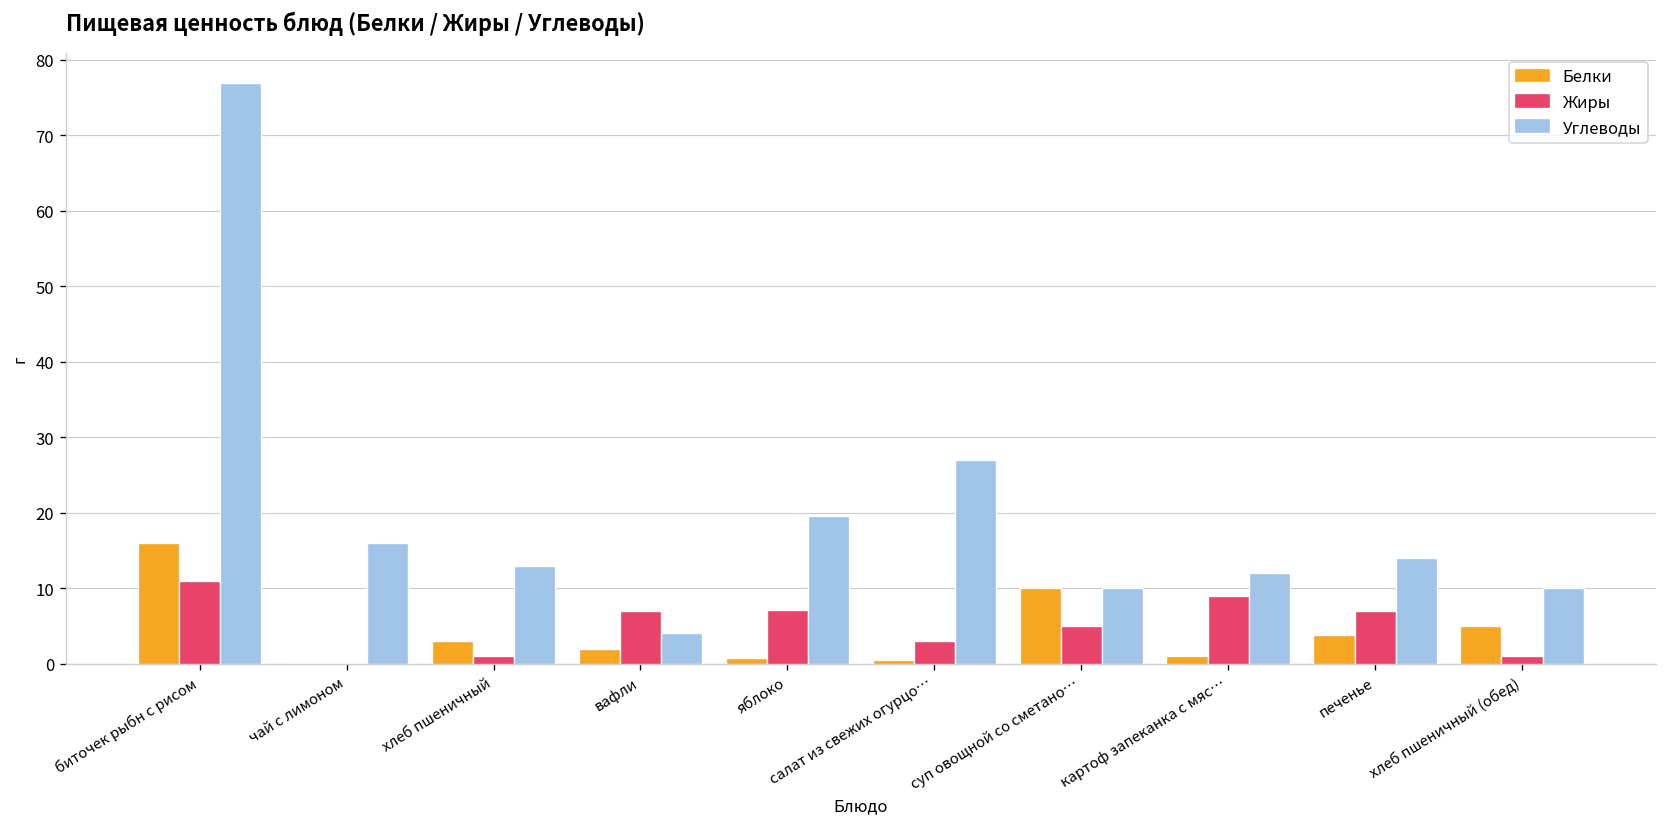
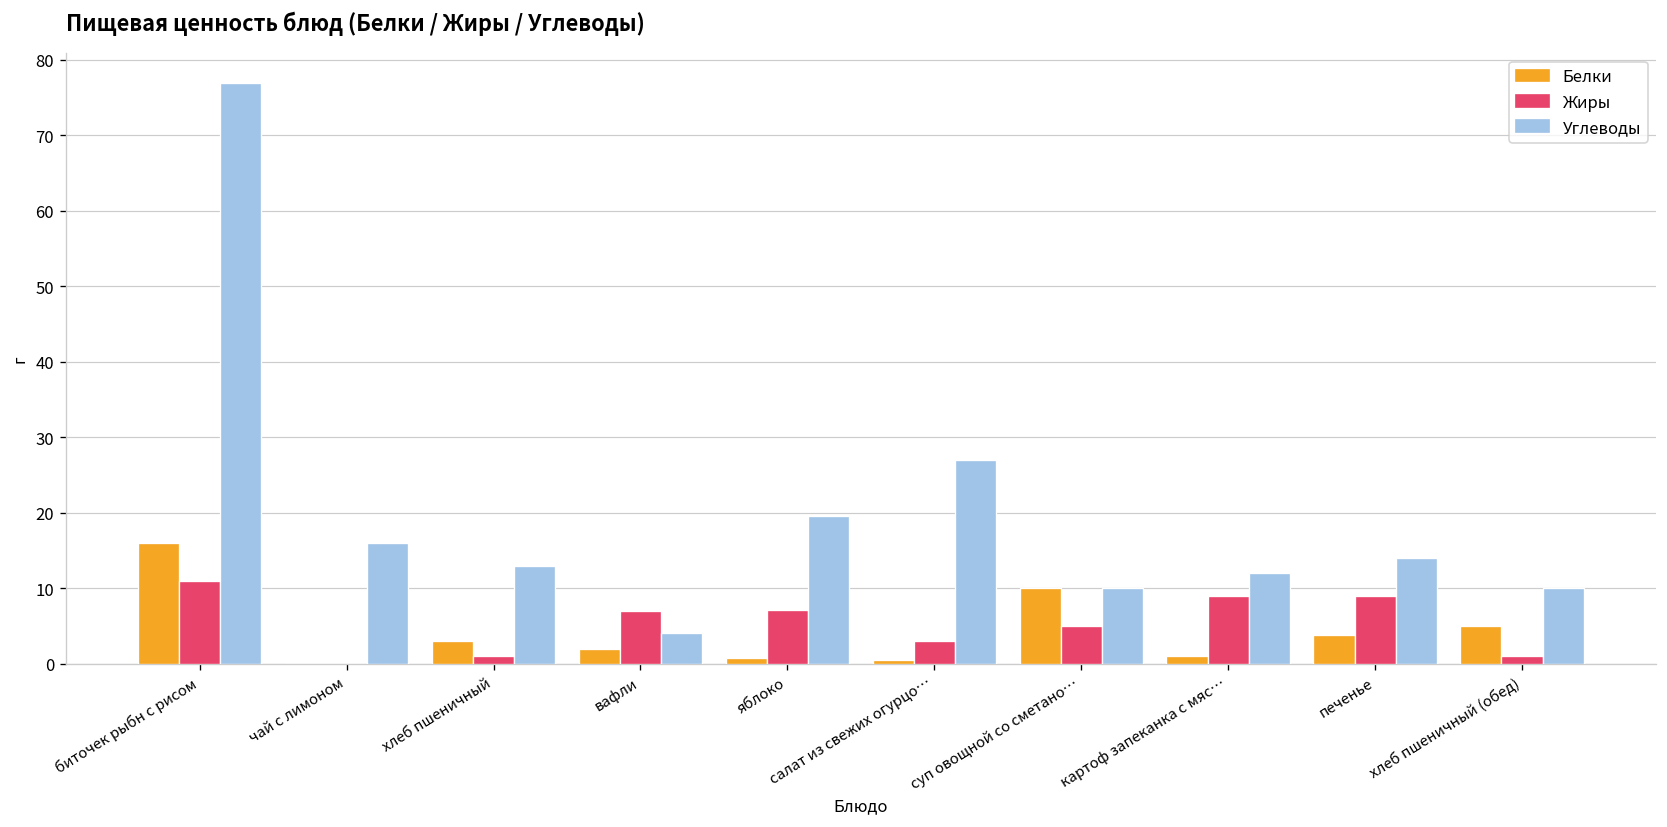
Жиры, печенье: 7 -> 9
